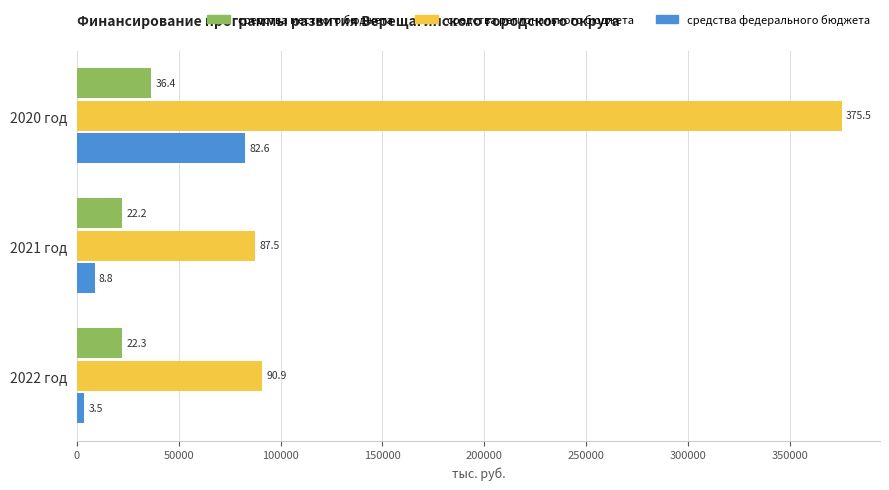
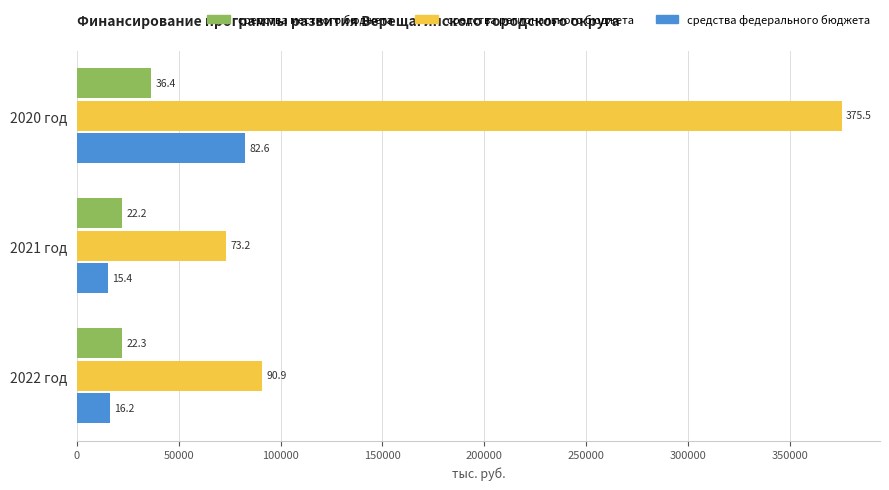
средства регионального бюджета, 2021 год: 87.5 -> 73.2
средства федерального бюджета, 2021 год: 8.8 -> 15.4
средства федерального бюджета, 2022 год: 3.5 -> 16.2
